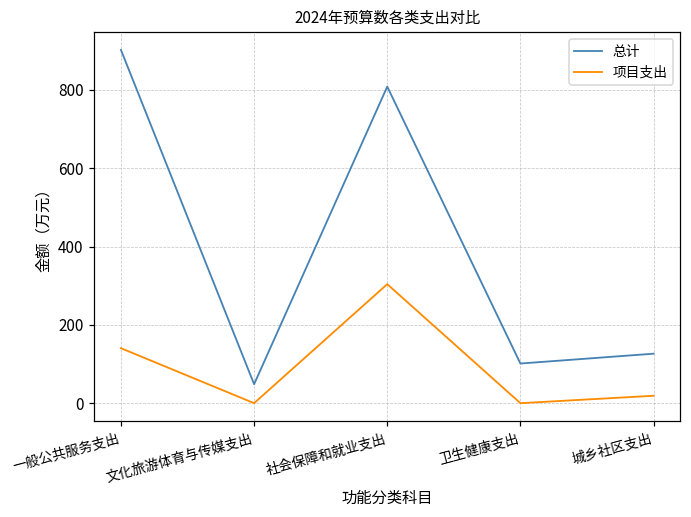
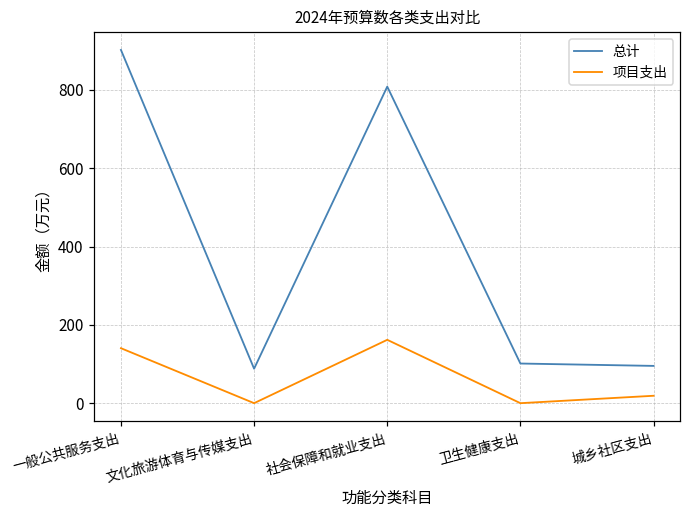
总计, 文化旅游体育与传媒支出: 50 -> 90
项目支出, 社会保障和就业支出: 300 -> 160
总计, 城乡社区支出: 130 -> 100
